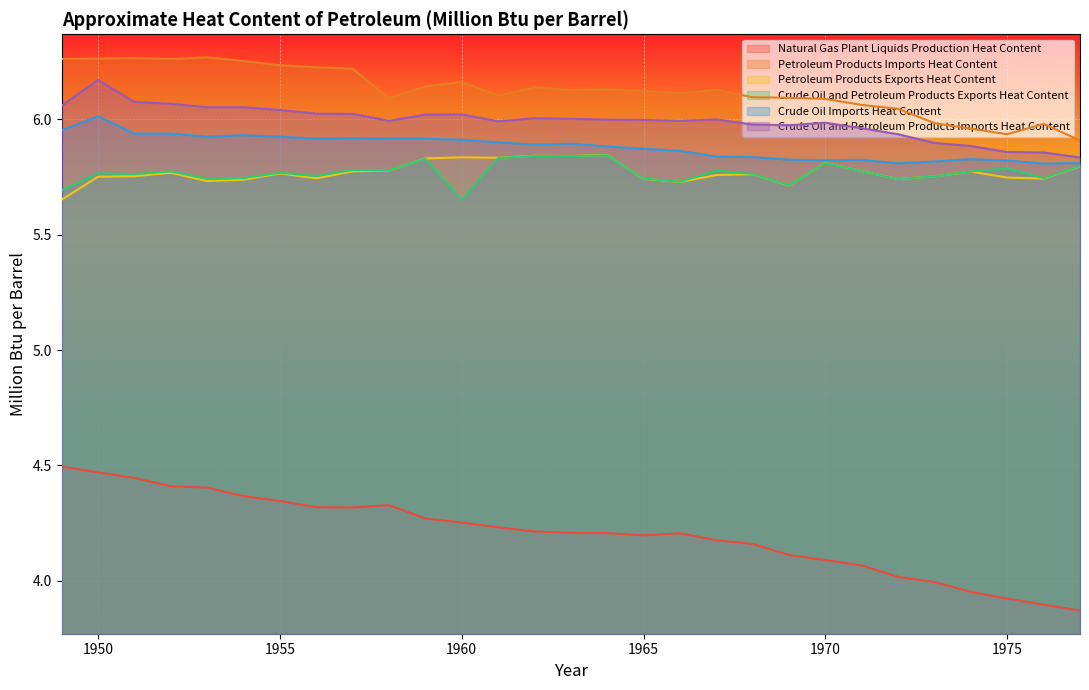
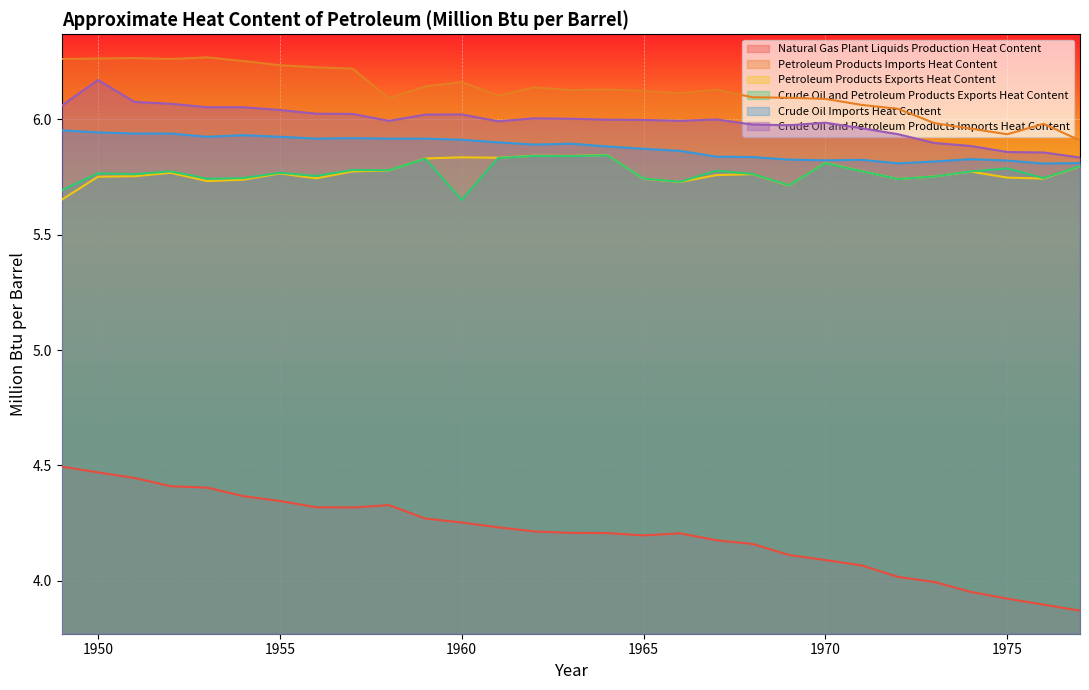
Crude Oil Imports Heat Content, 1950: 6.01 -> 5.94
